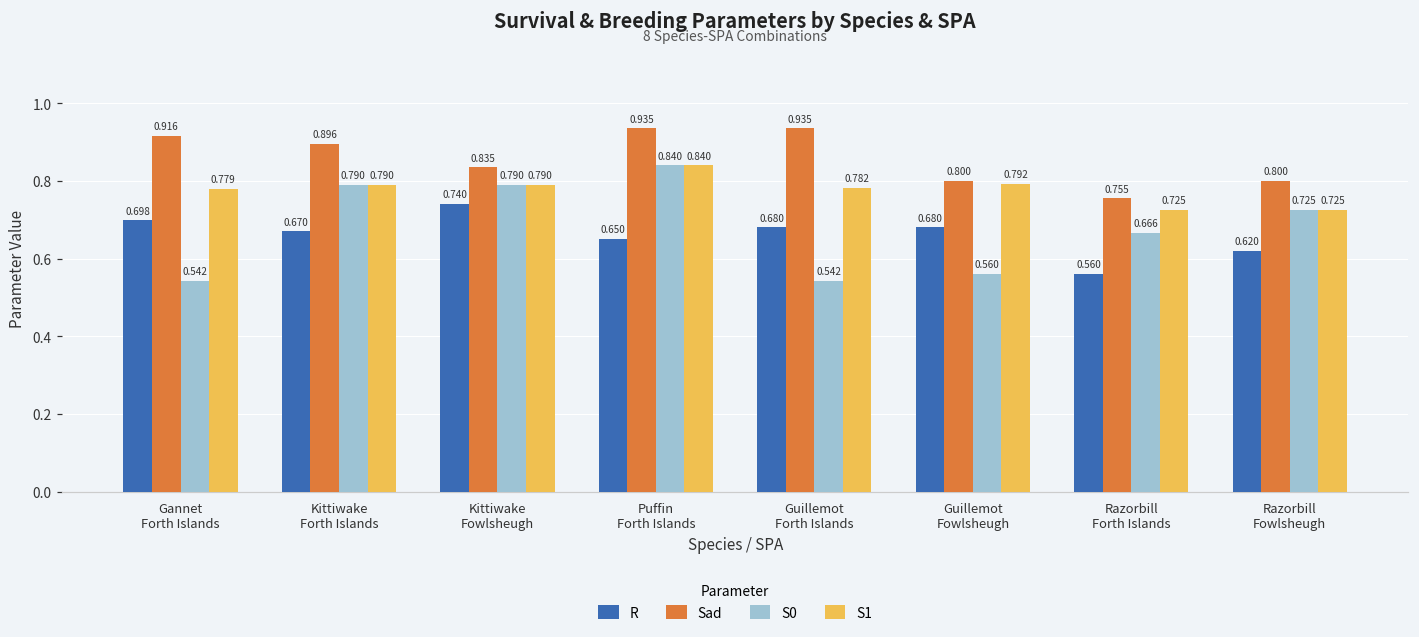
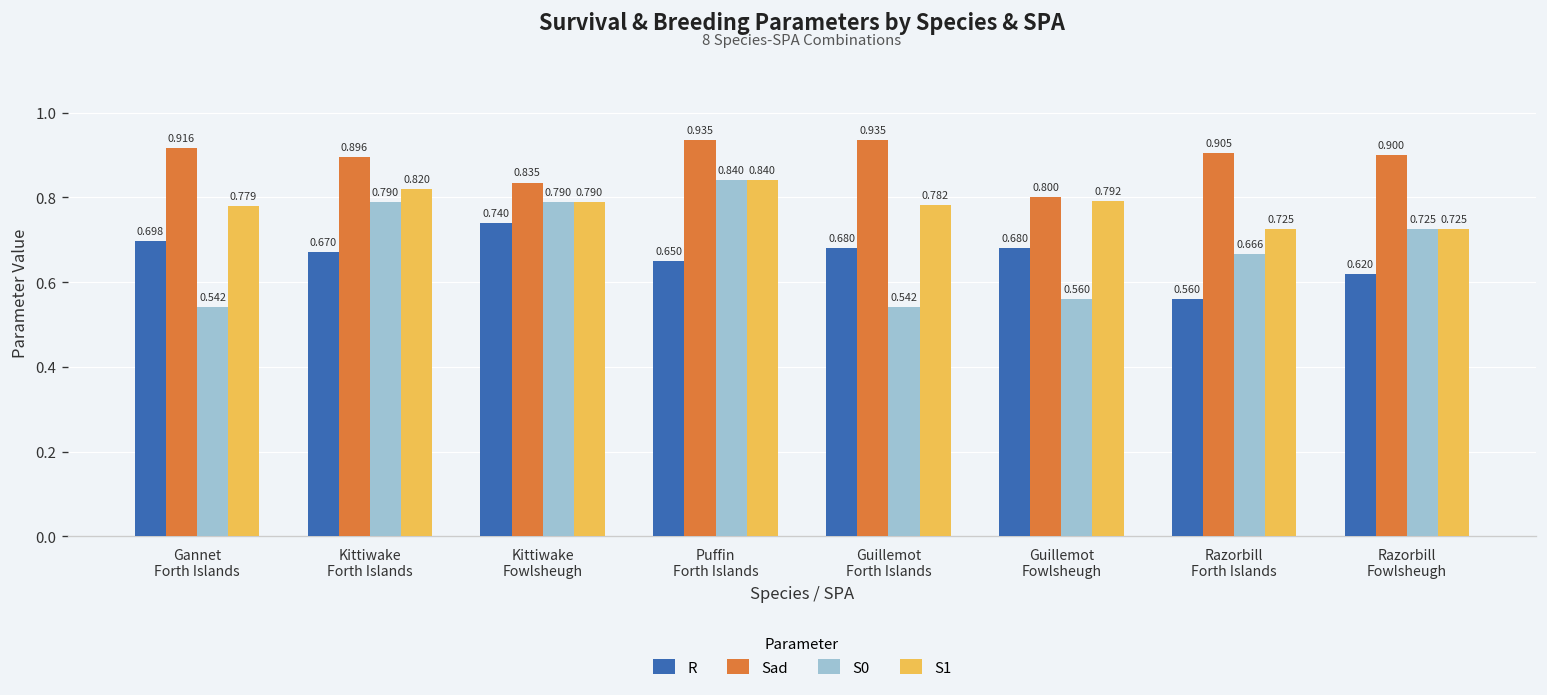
S1, Kittiwake Forth Islands: 0.790 -> 0.820
Sad, Razorbill Forth Islands: 0.755 -> 0.905
Sad, Razorbill Fowlsheugh: 0.800 -> 0.900
